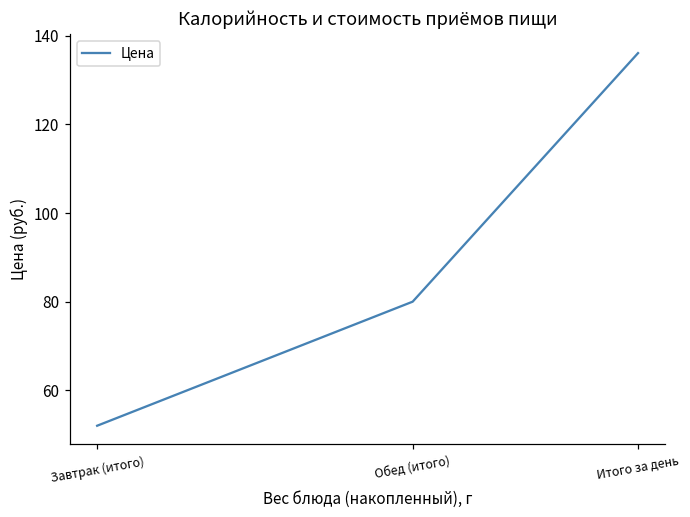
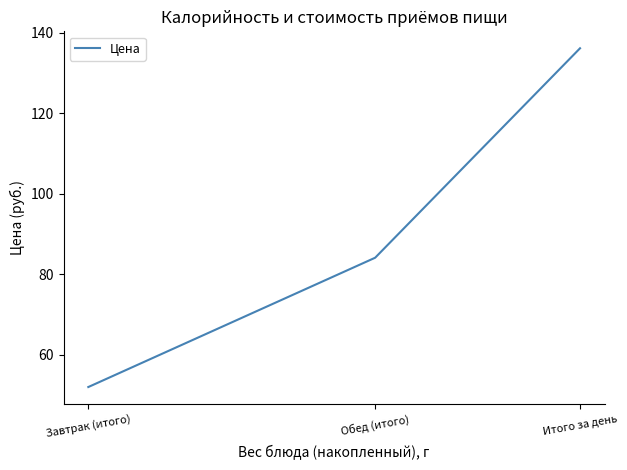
Обед (итого): 80 -> 84
